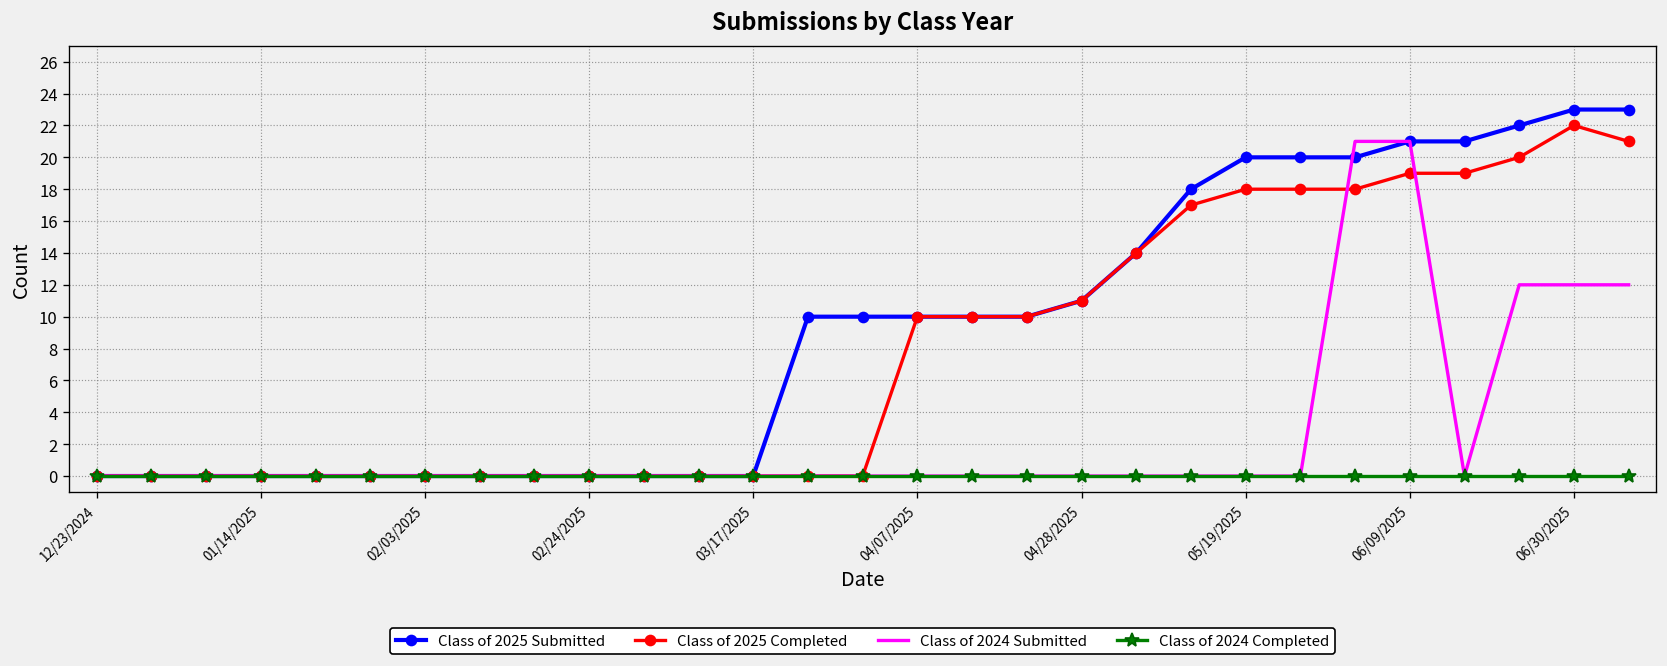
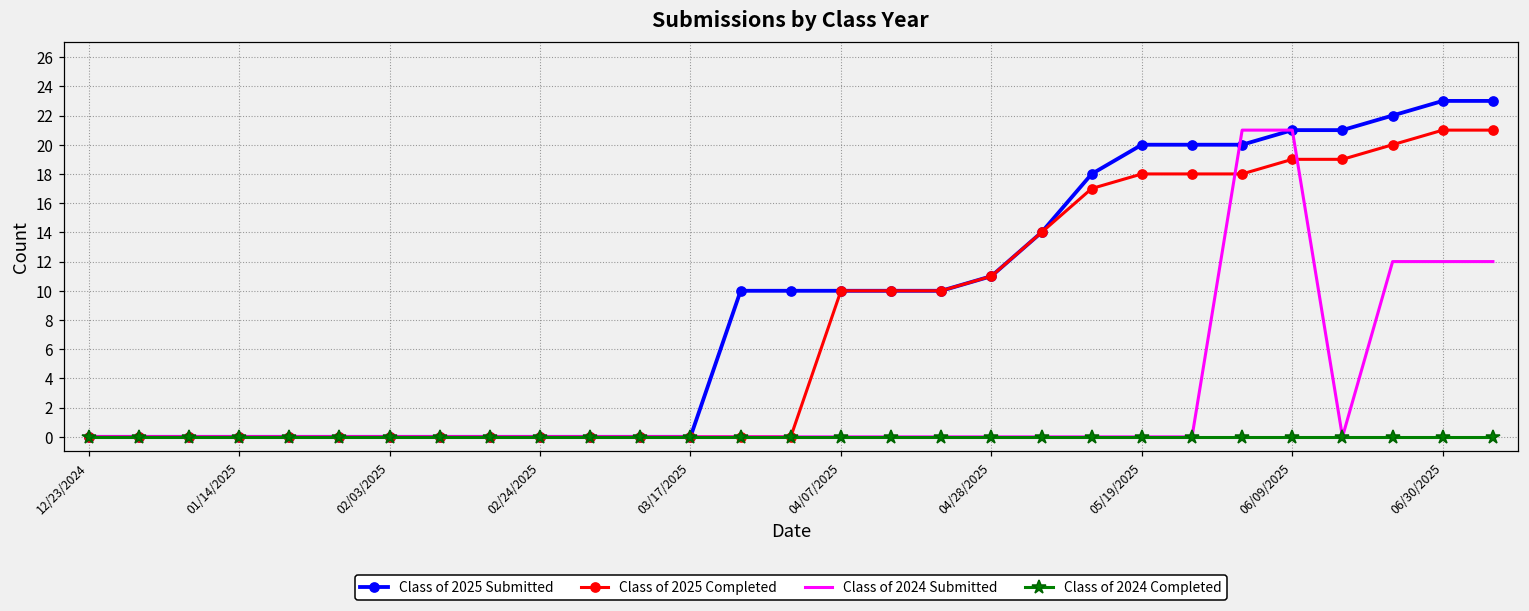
Class of 2025 Completed, 06/30/2025: 22 -> 21
